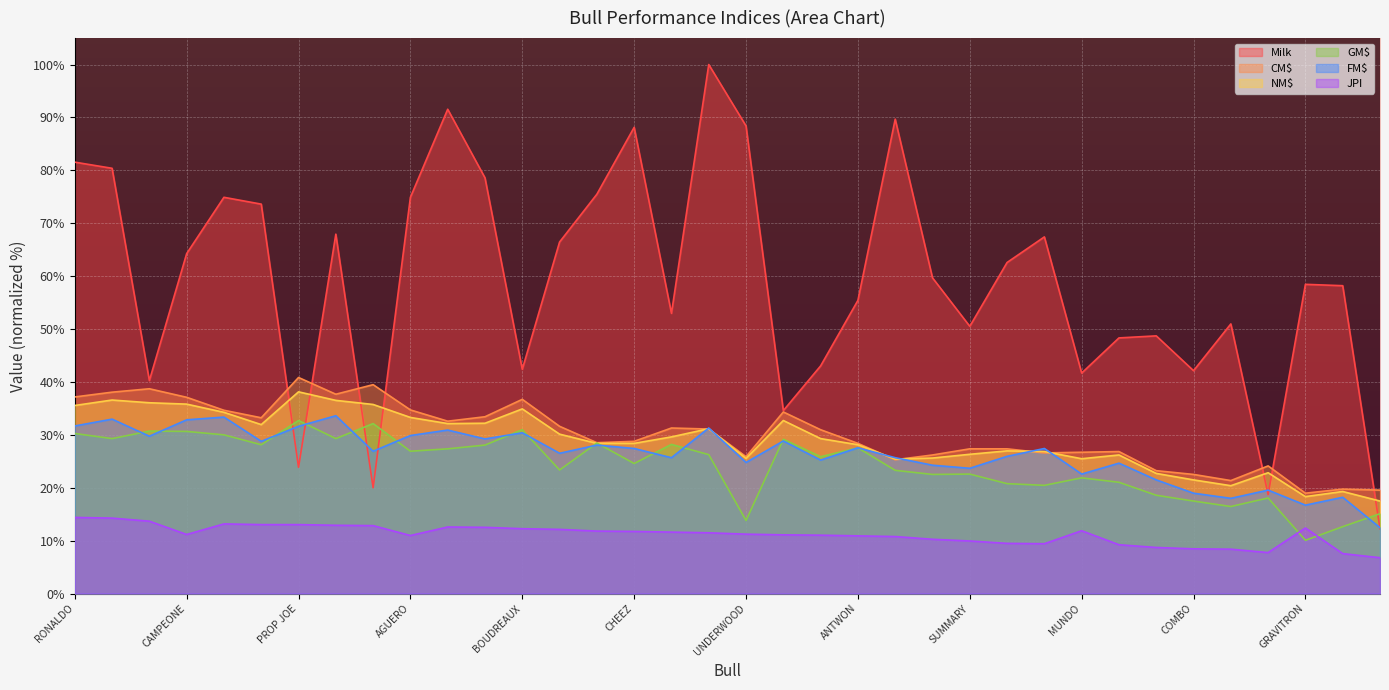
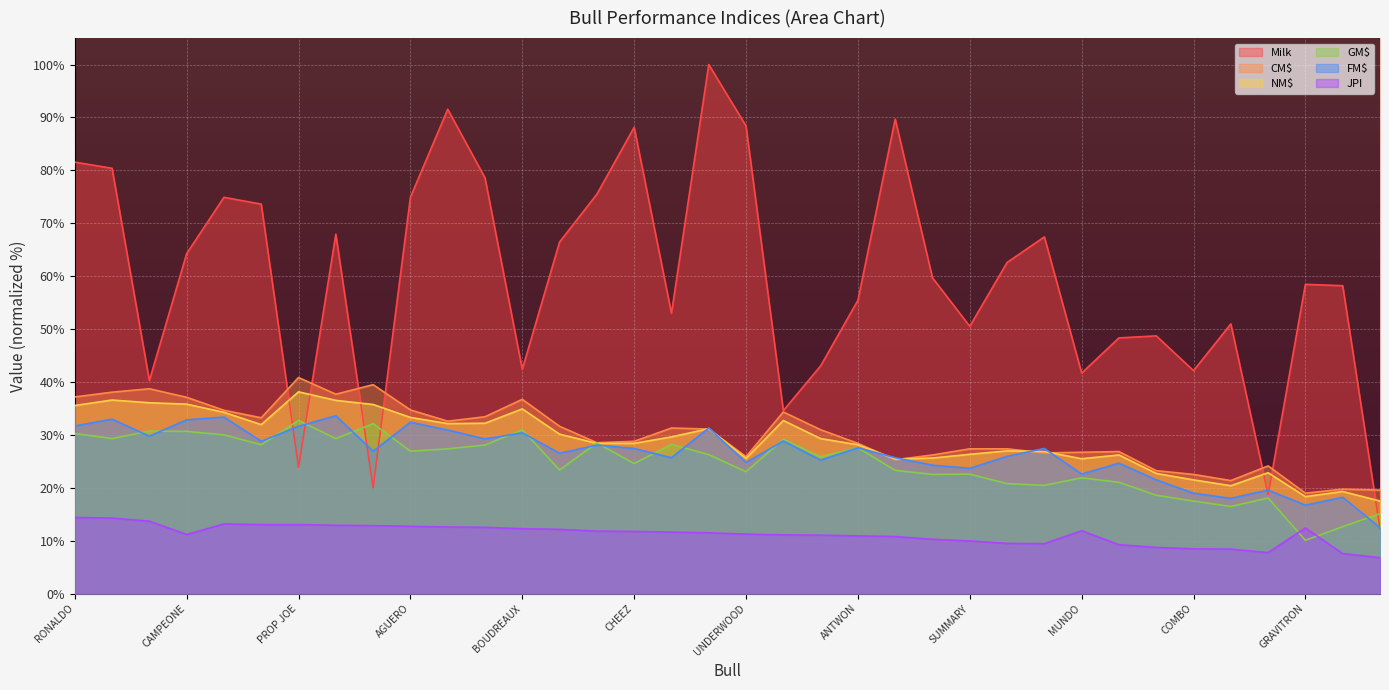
FM$, AGUERO: 30% -> 32%
JPI, AGUERO: 11% -> 13%
GM$, UNDERWOOD: 14% -> 23%
